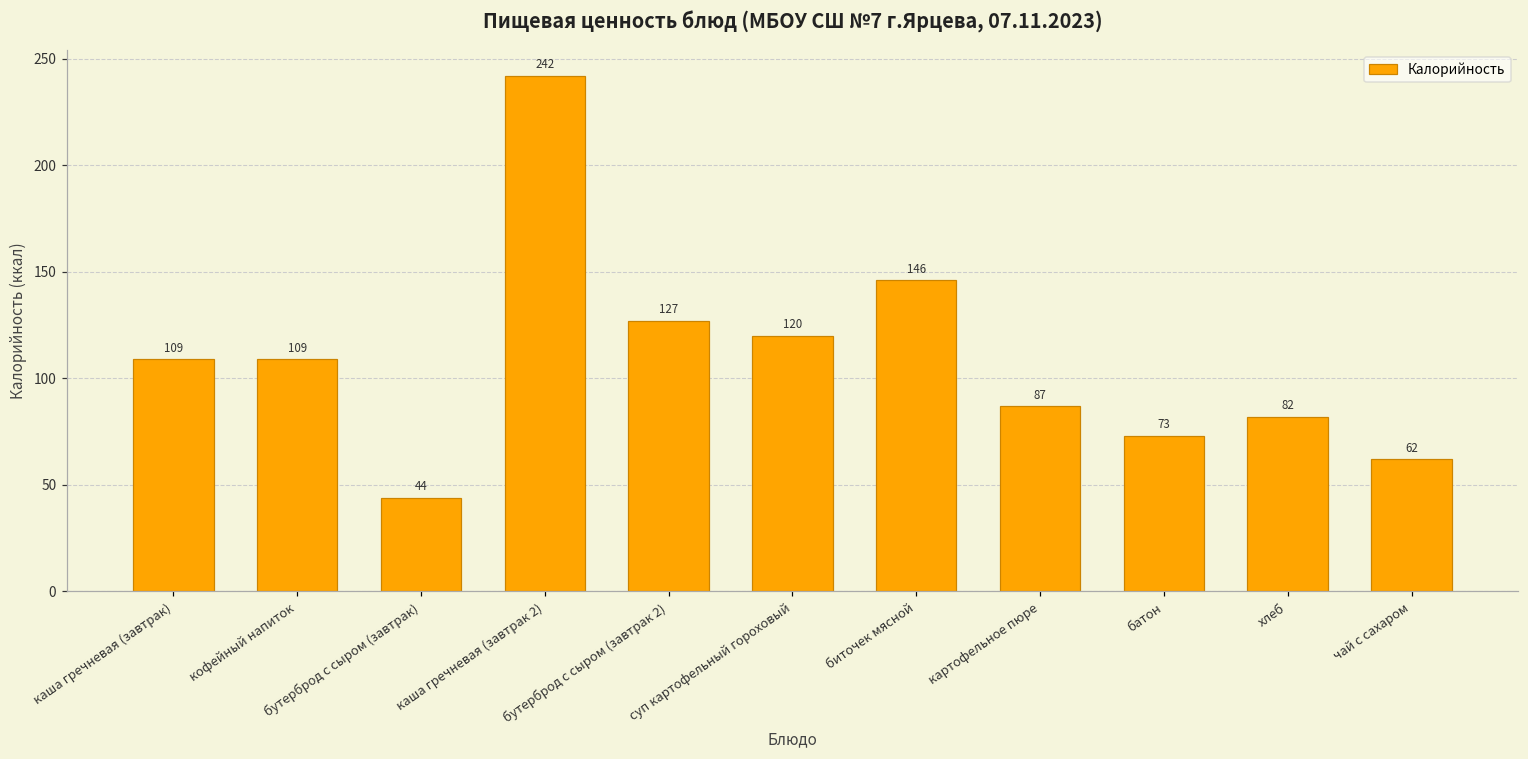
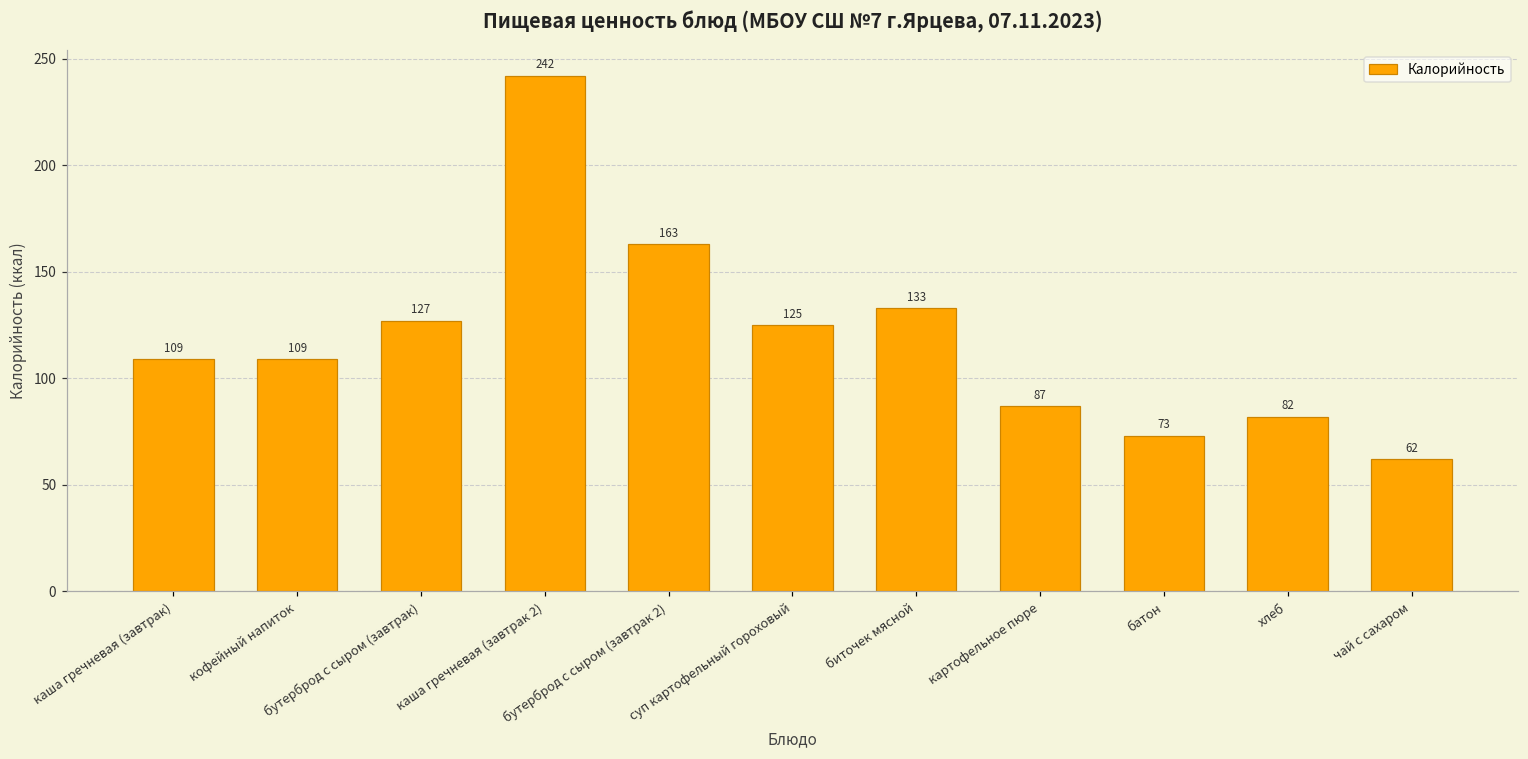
бутерброд с сыром (завтрак): 44 -> 127
бутерброд с сыром (завтрак 2): 127 -> 163
суп картофельный гороховый: 120 -> 125
биточек мясной: 146 -> 133
